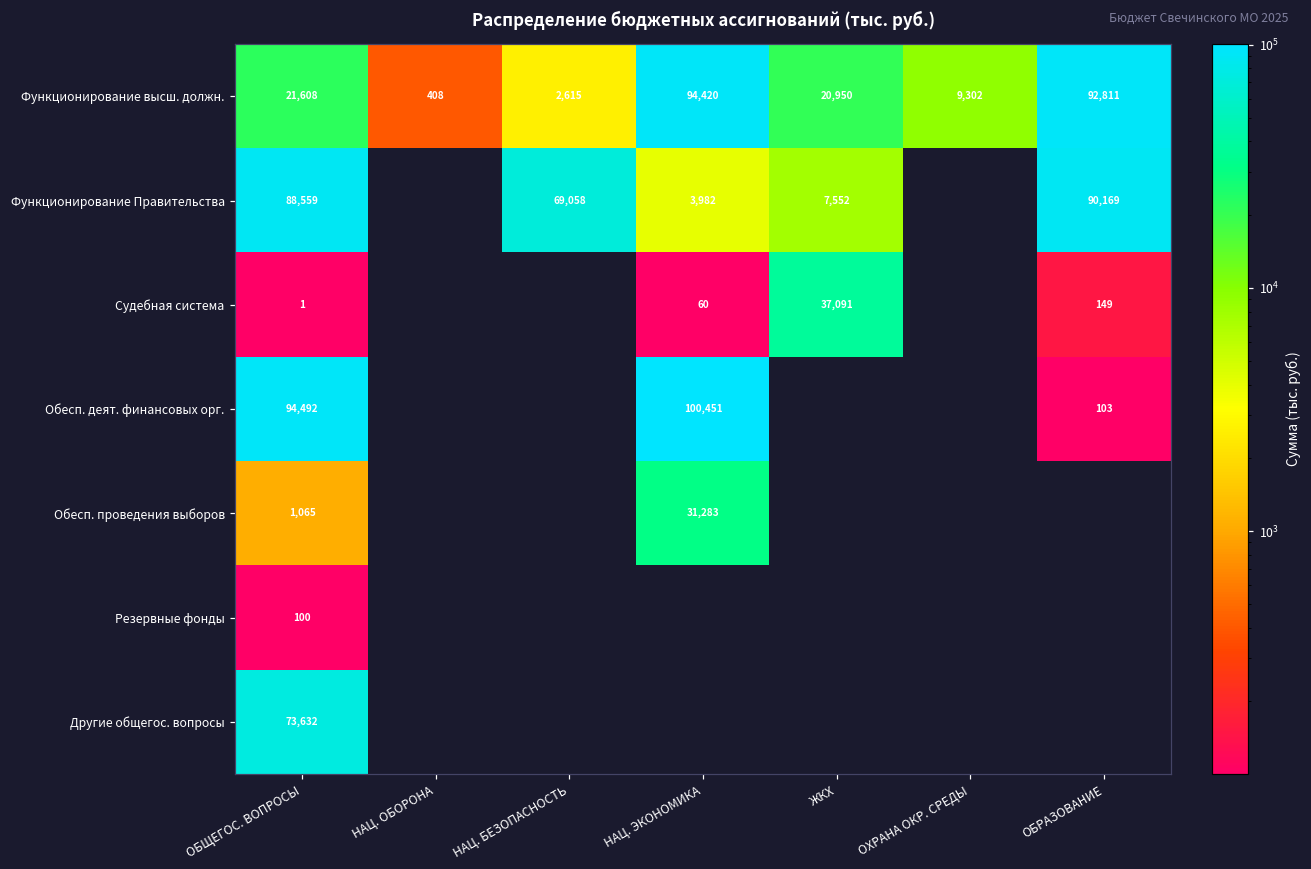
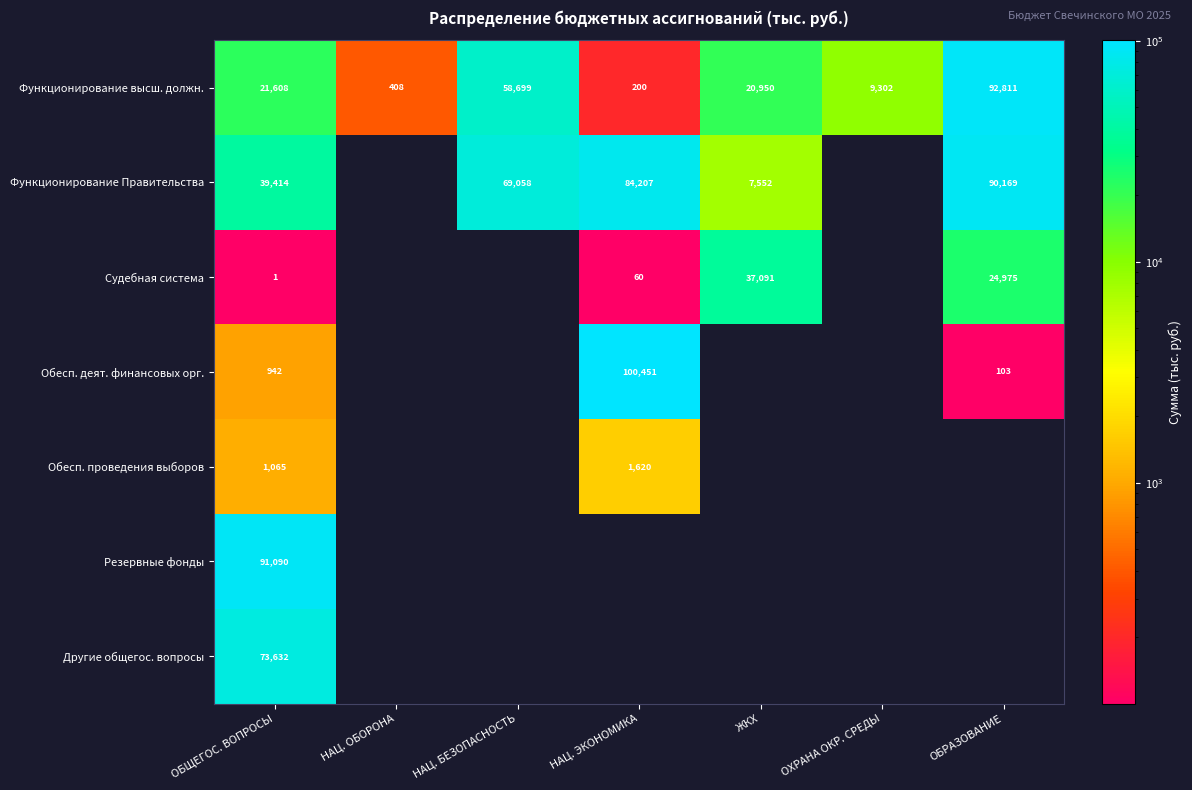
Функционирование высш. должн., НАЦ. БЕЗОПАСНОСТЬ: 2,615 -> 58,699
Функционирование высш. должн., НАЦ. ЭКОНОМИКА: 94,420 -> 200
Функционирование Правительства, ОБЩЕГОС. ВОПРОСЫ: 88,559 -> 39,414
Функционирование Правительства, НАЦ. ЭКОНОМИКА: 3,982 -> 84,207
Судебная система, ОБРАЗОВАНИЕ: 149 -> 24,975
Обесп. деят. финансовых орг., ОБЩЕГОС. ВОПРОСЫ: 94,492 -> 942
Обесп. проведения выборов, НАЦ. ЭКОНОМИКА: 31,283 -> 1,620
Резервные фонды, ОБЩЕГОС. ВОПРОСЫ: 100 -> 91,090
